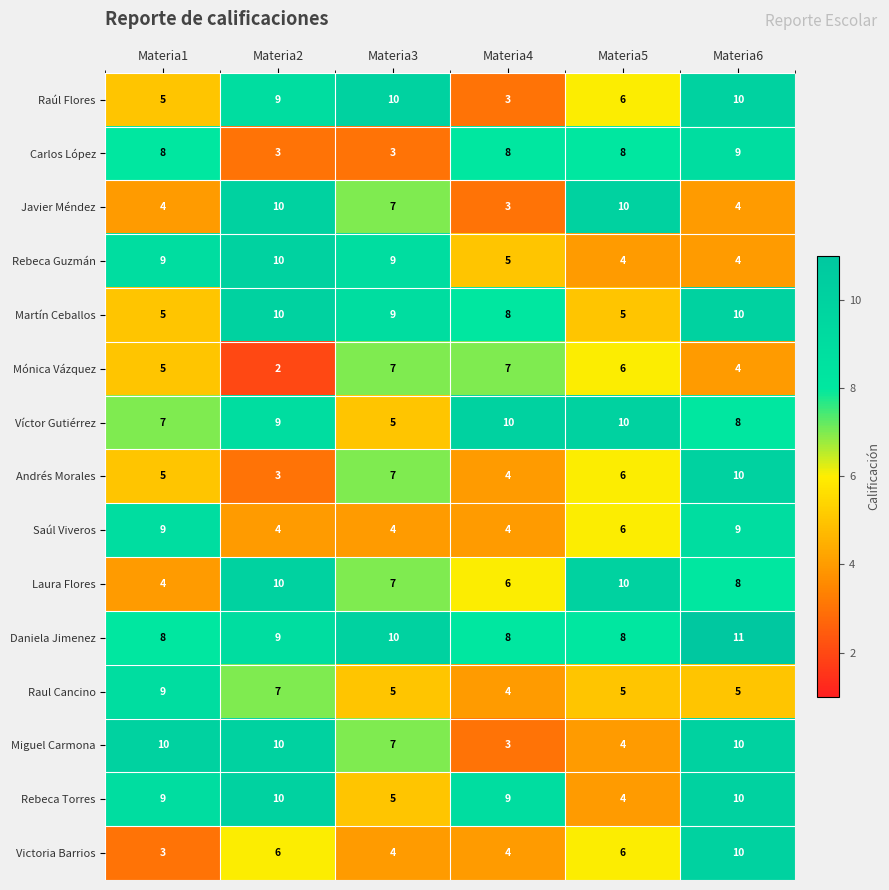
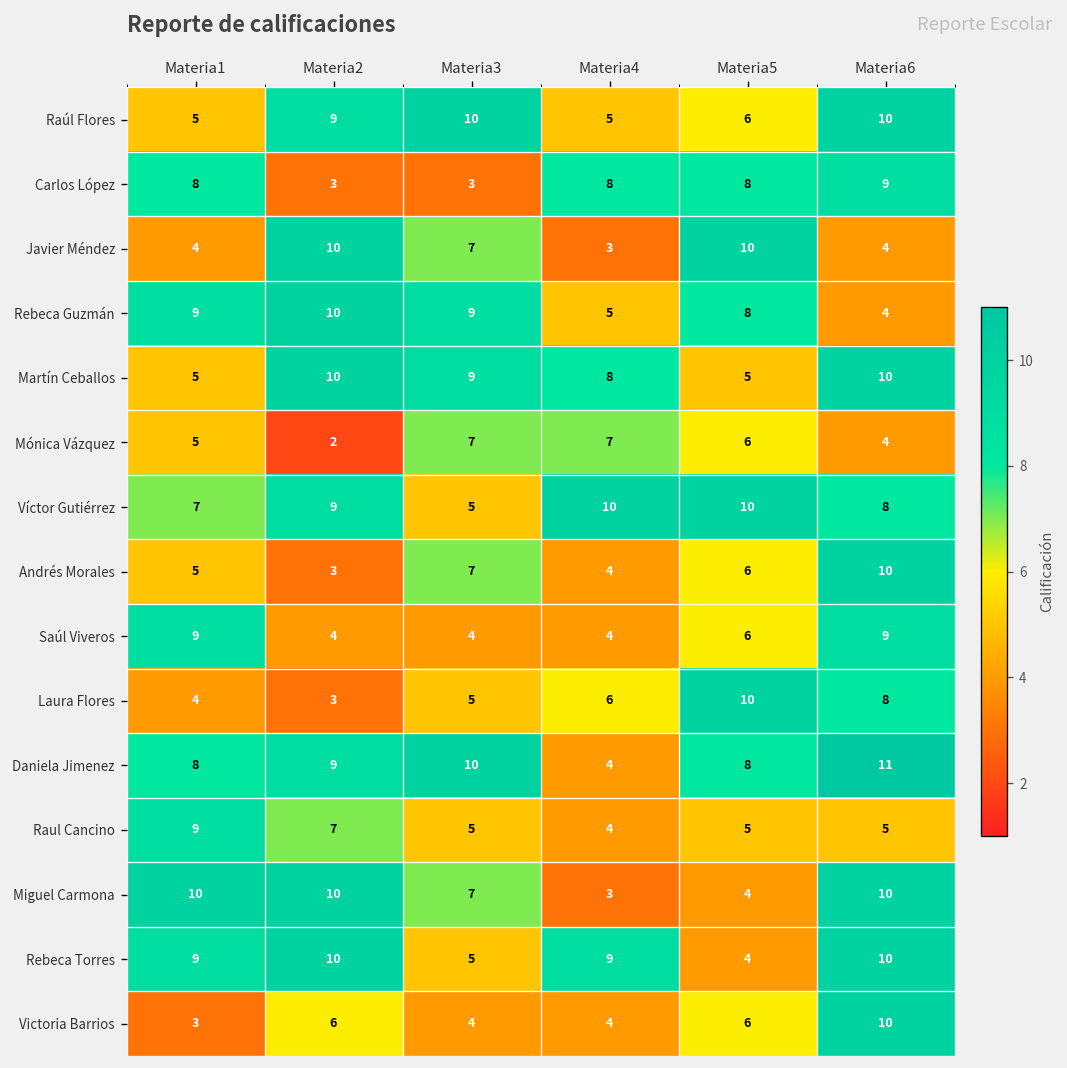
Raúl Flores, Materia4: 3 -> 5
Rebeca Guzmán, Materia5: 4 -> 8
Laura Flores, Materia2: 10 -> 3
Laura Flores, Materia3: 7 -> 5
Daniela Jimenez, Materia4: 8 -> 4
